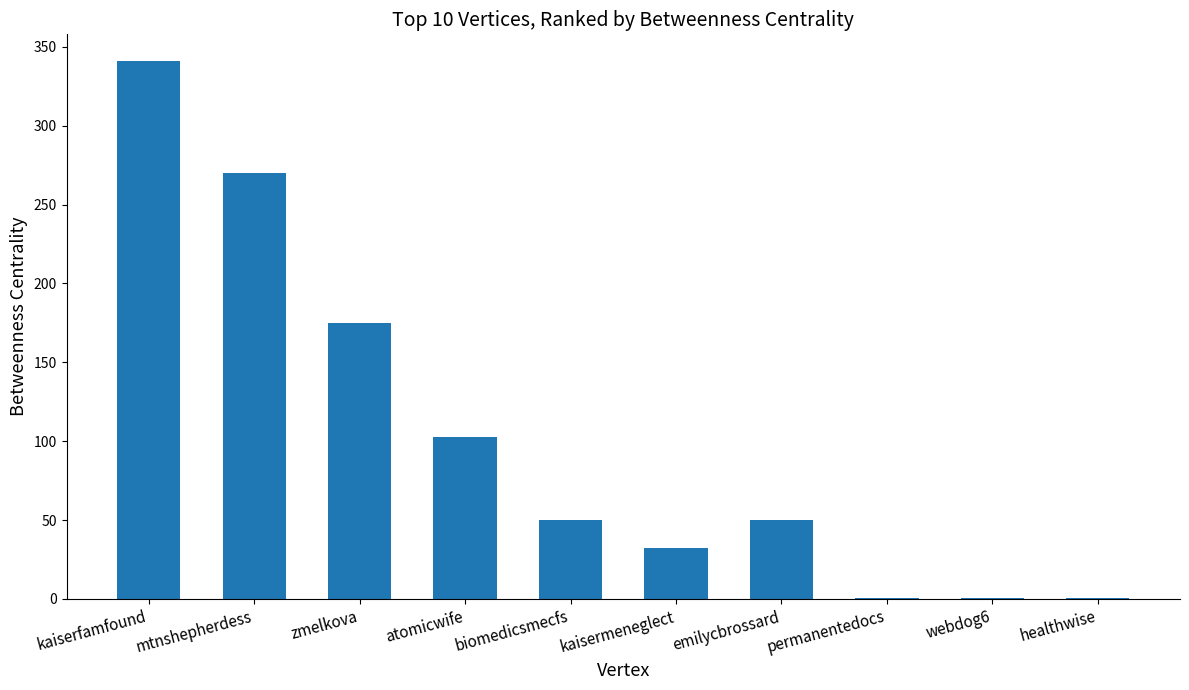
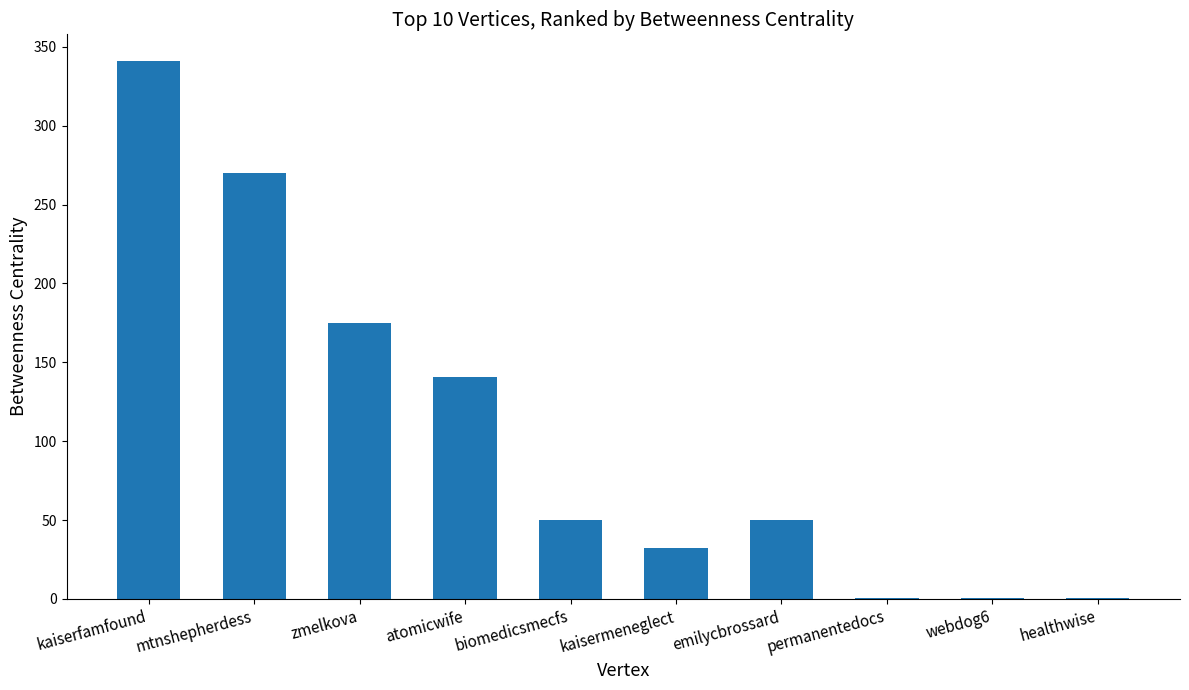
atomicwife: 103 -> 141
